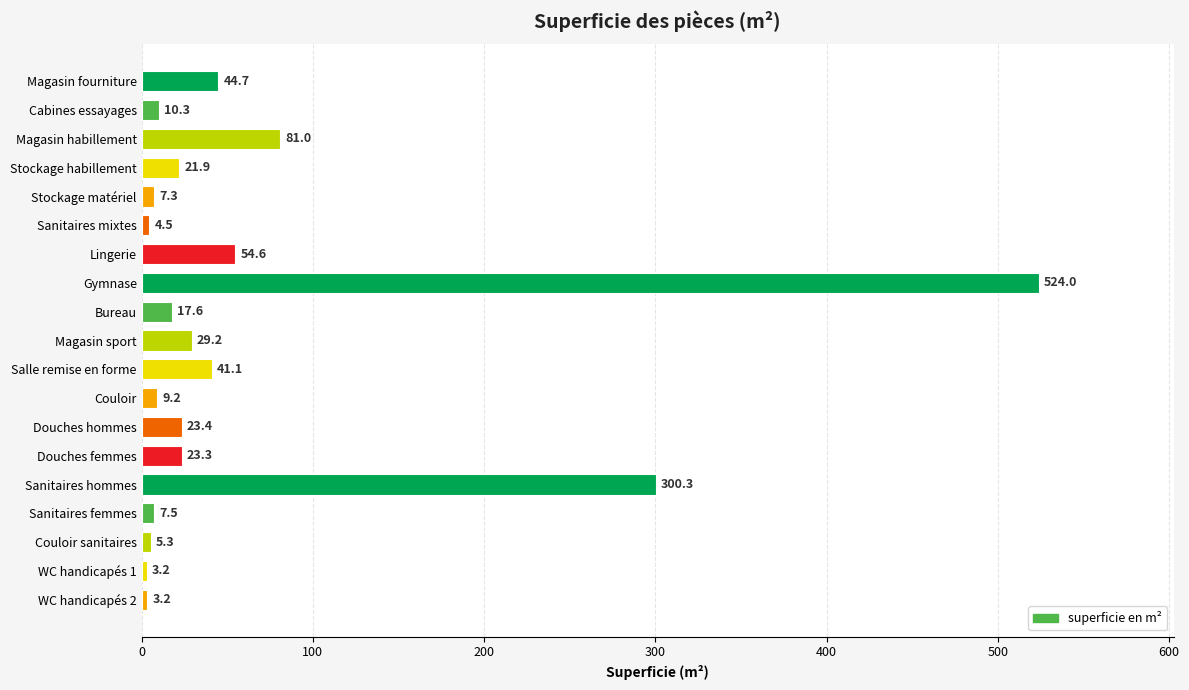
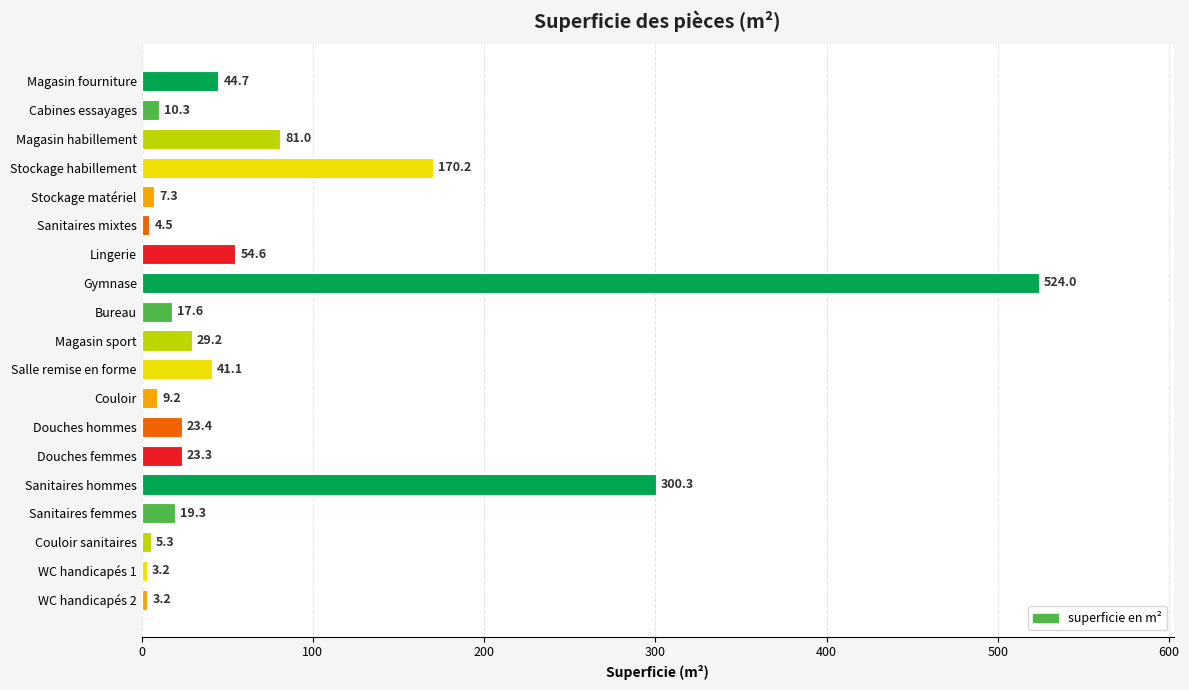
Stockage habillement: 21.9 -> 170.2
Sanitaires femmes: 7.5 -> 19.3
